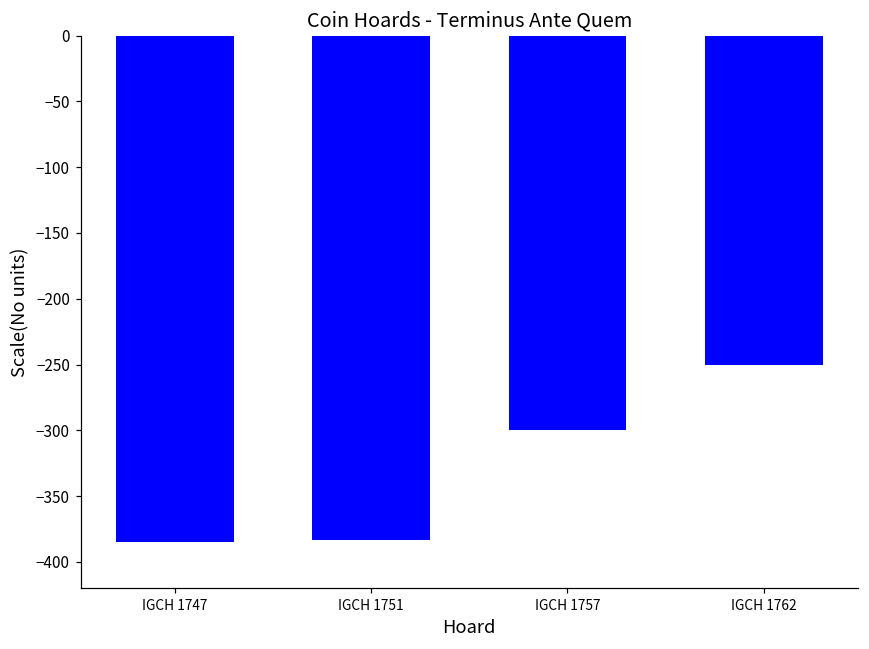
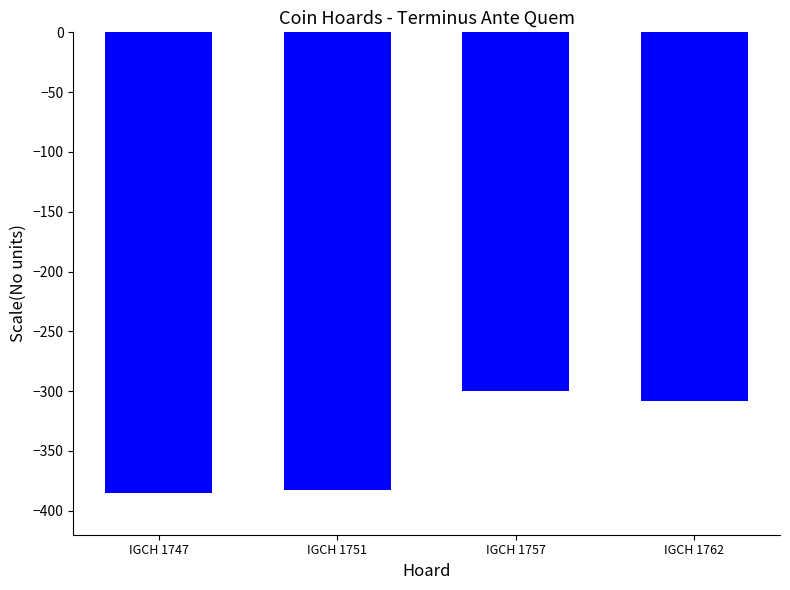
IGCH 1762: -250 -> -308
